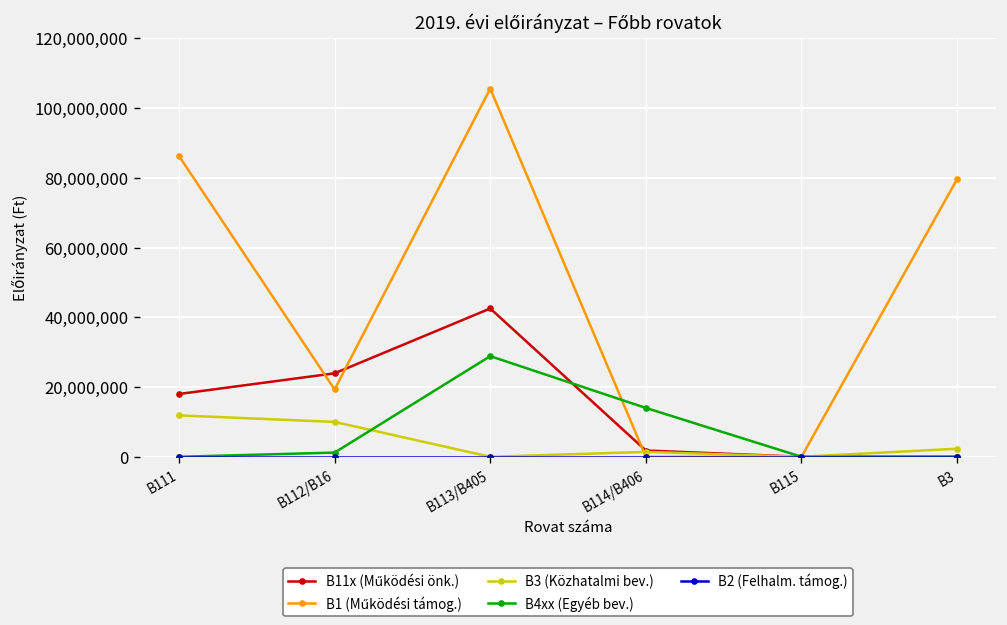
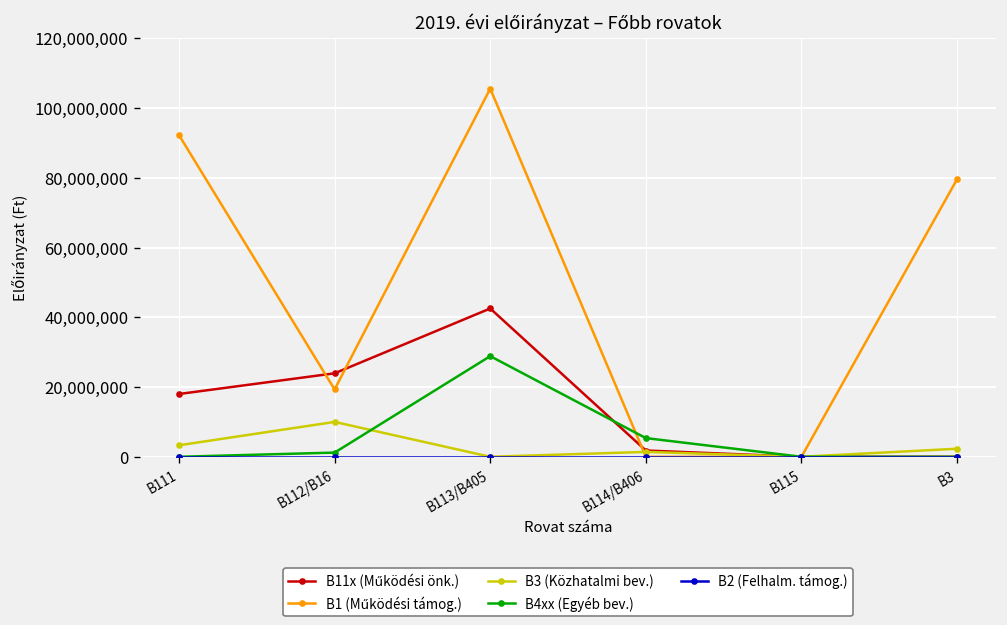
B1 (Működési támog.), B111: 86,000,000 -> 92,000,000
B3 (Közhatalmi bev.), B111: 12,000,000 -> 3,000,000
B4xx (Egyéb bev.), B114/B406: 14,000,000 -> 5,000,000
